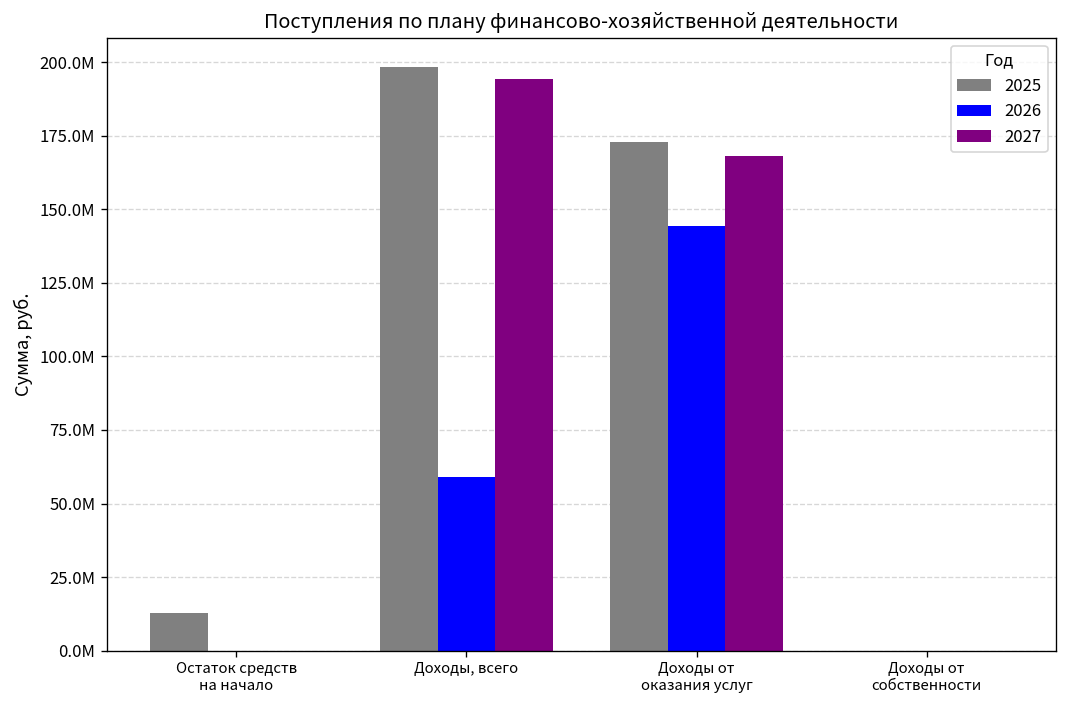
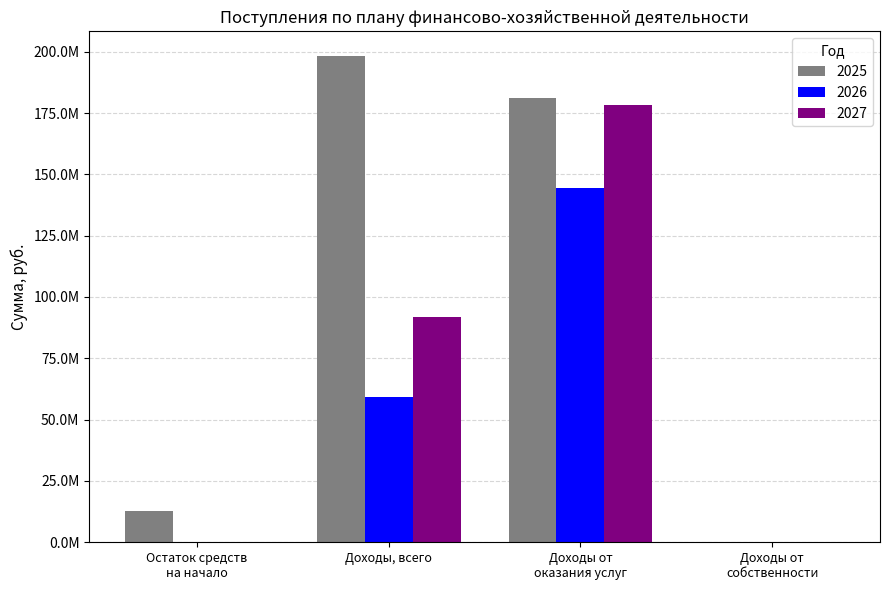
2027, Доходы, всего: 194000000 -> 92000000
2025, Доходы от оказания услуг: 173000000 -> 181000000
2027, Доходы от оказания услуг: 168000000 -> 178000000
